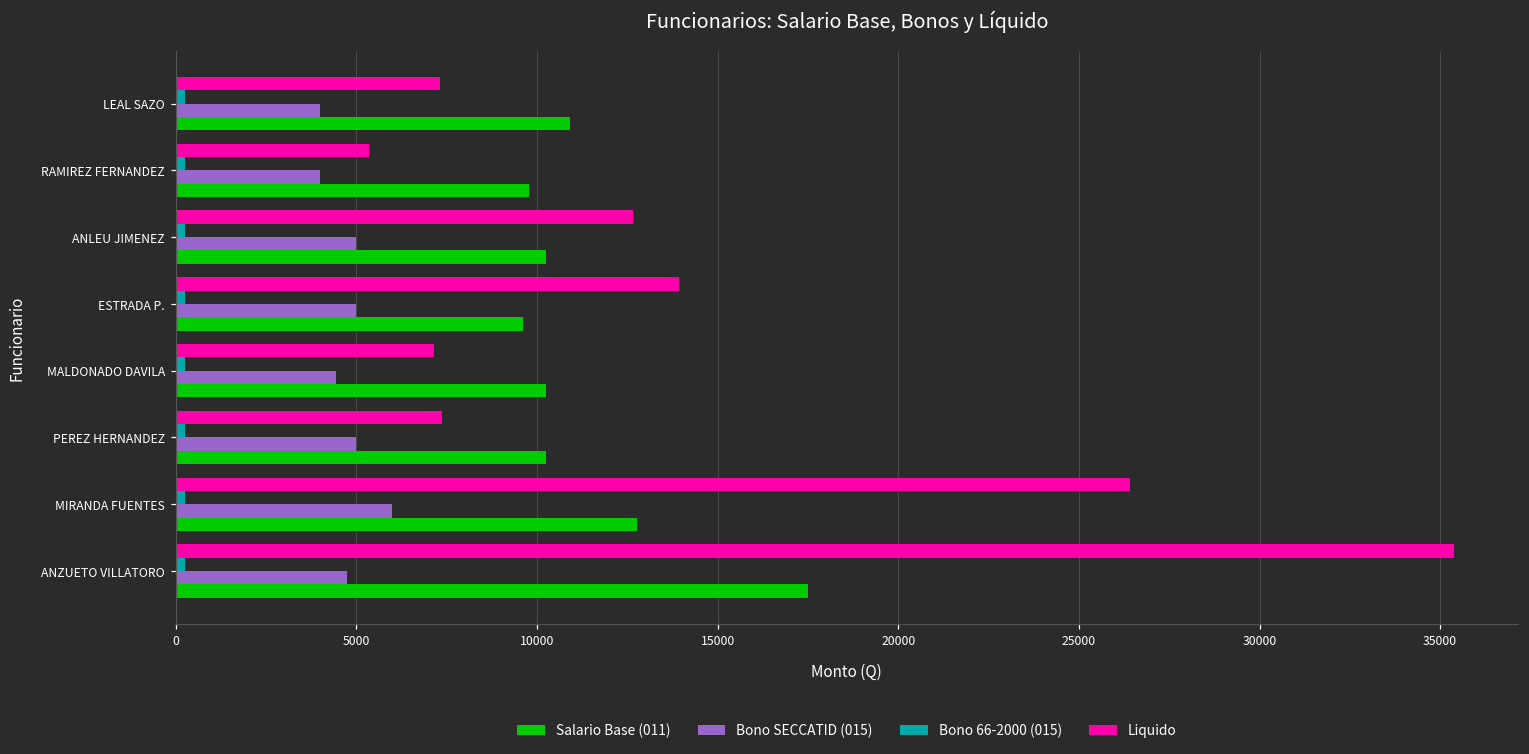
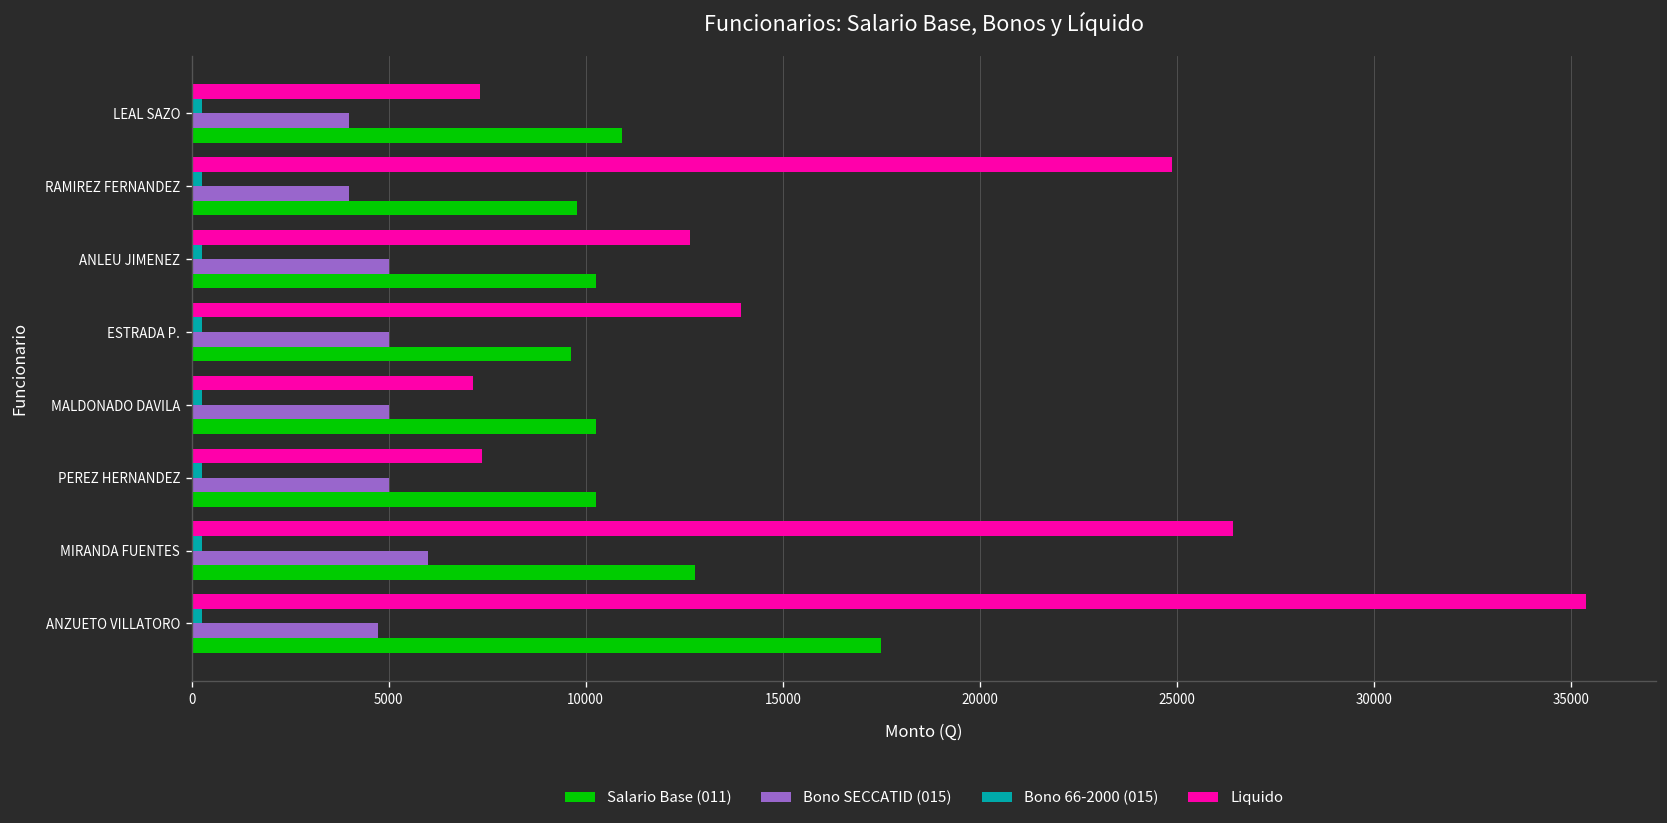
Liquido, RAMIREZ FERNANDEZ: 5300 -> 24900
Bono SECCATID (015), MALDONADO DAVILA: 4400 -> 5000
